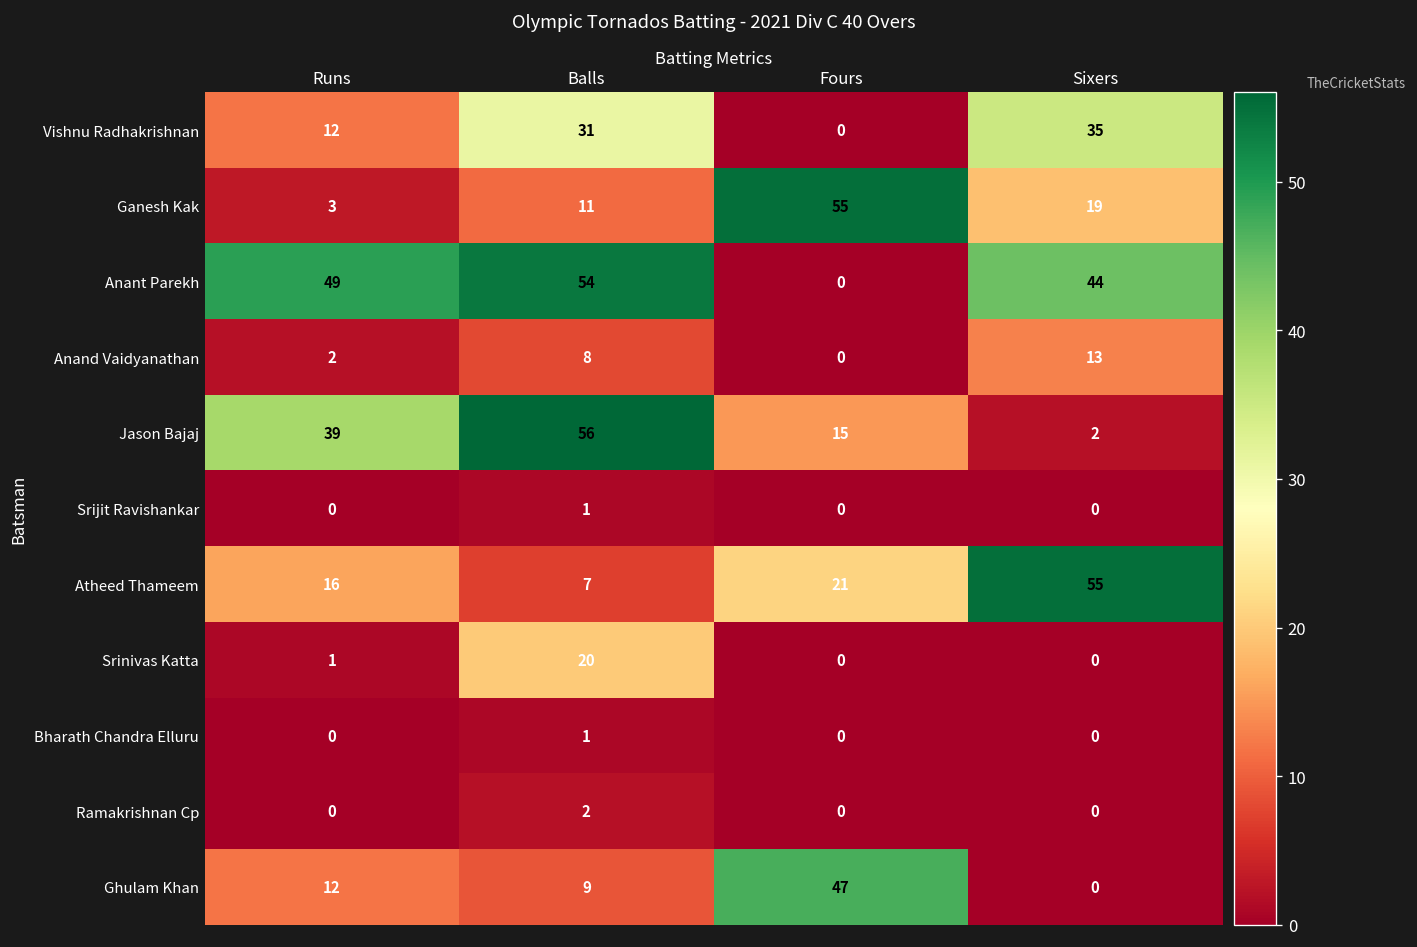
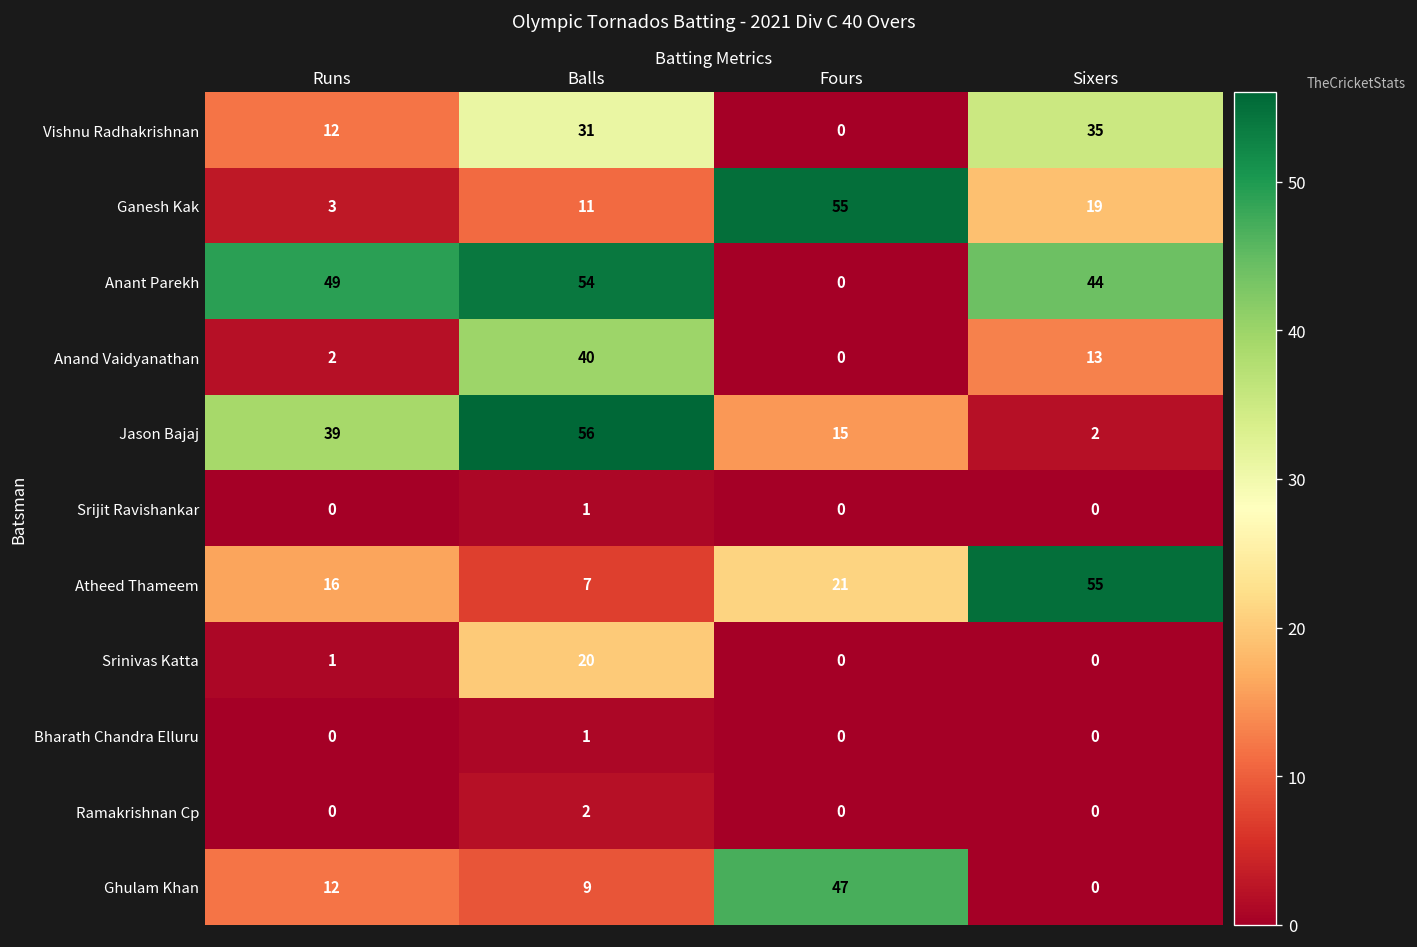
Anand Vaidyanathan, Balls: 8 -> 40
